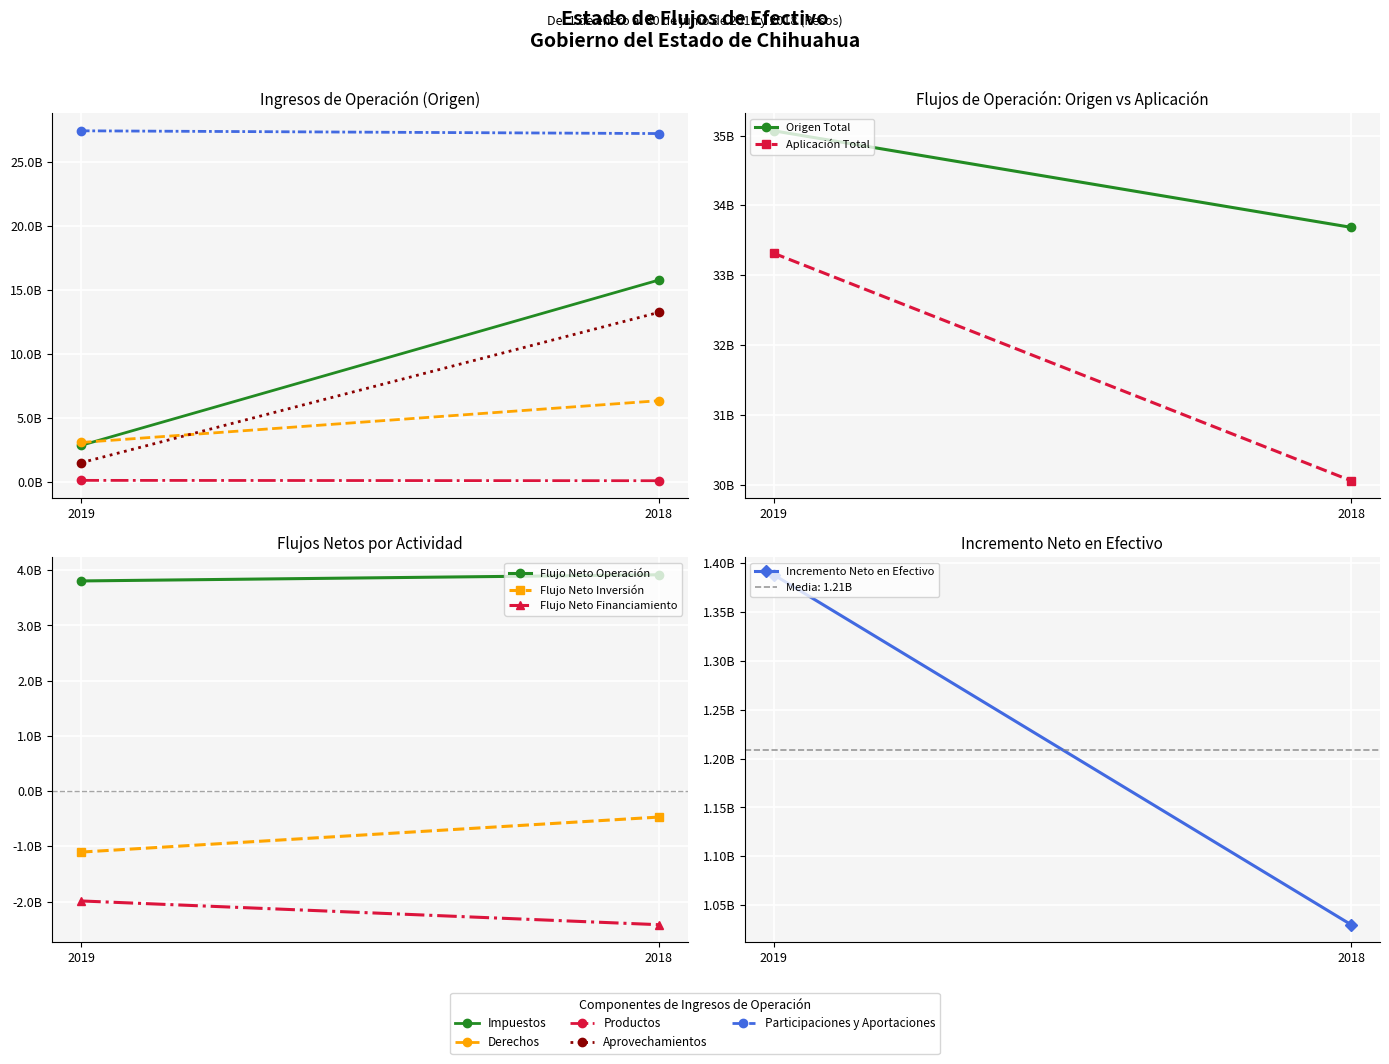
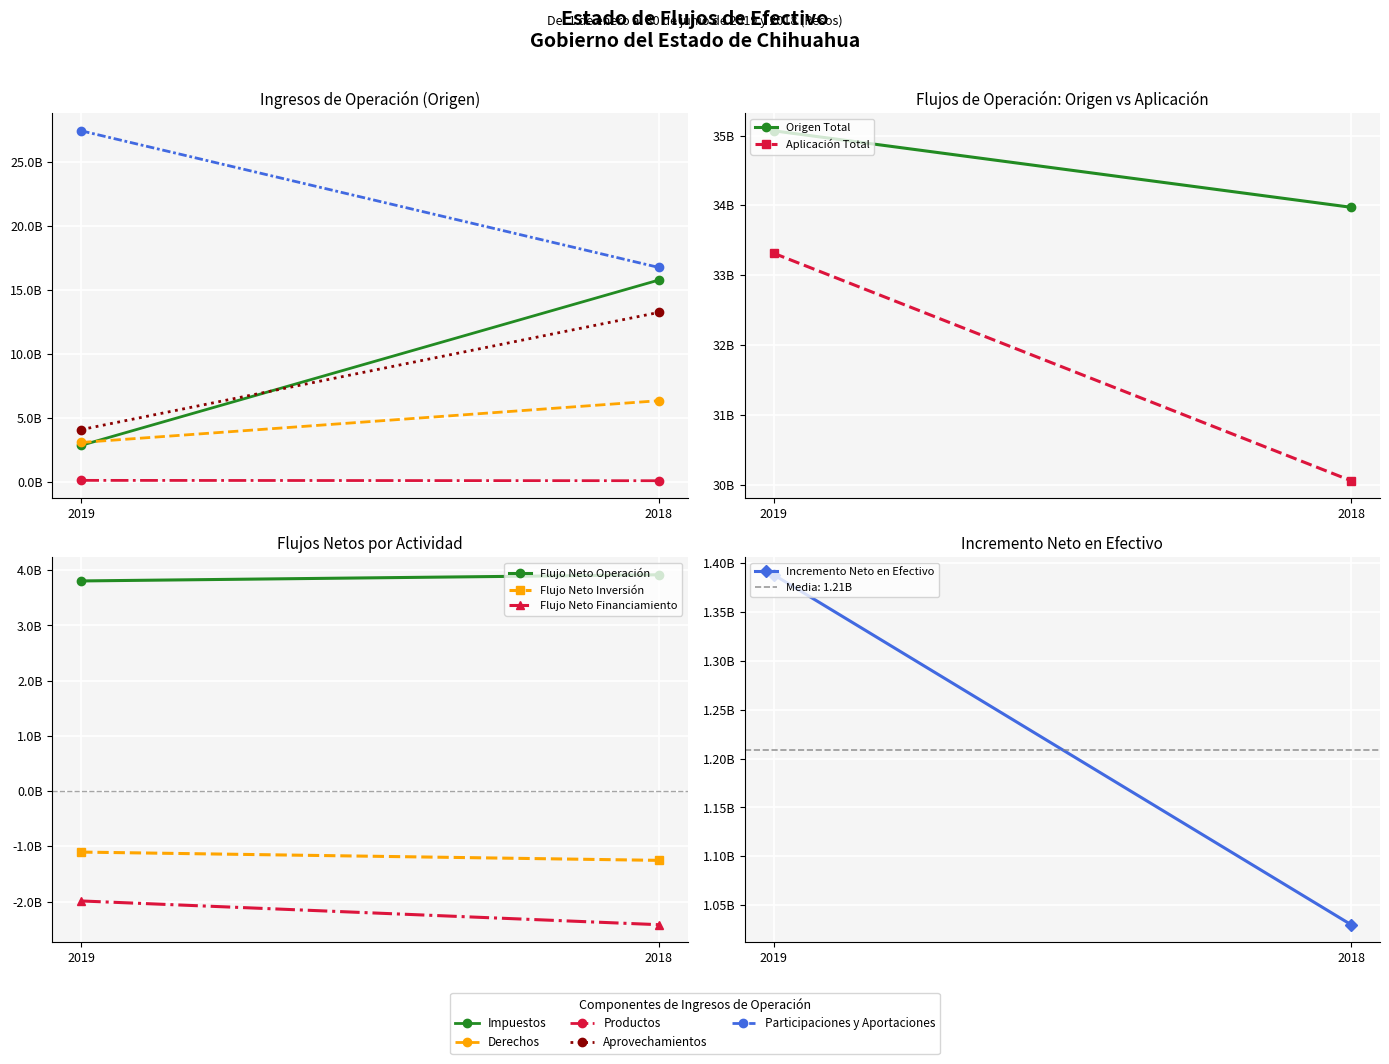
Ingresos de Operación (Origen), Aprovechamientos, 2019: 1500000000 -> 4100000000
Ingresos de Operación (Origen), Participaciones y Aportaciones, 2018: 27200000000 -> 16800000000
Flujos de Operación: Origen vs Aplicación, Origen Total, 2018: 33700000000 -> 34000000000
Flujos Netos por Actividad, Flujo Neto Inversión, 2018: -500000000 -> -1300000000
